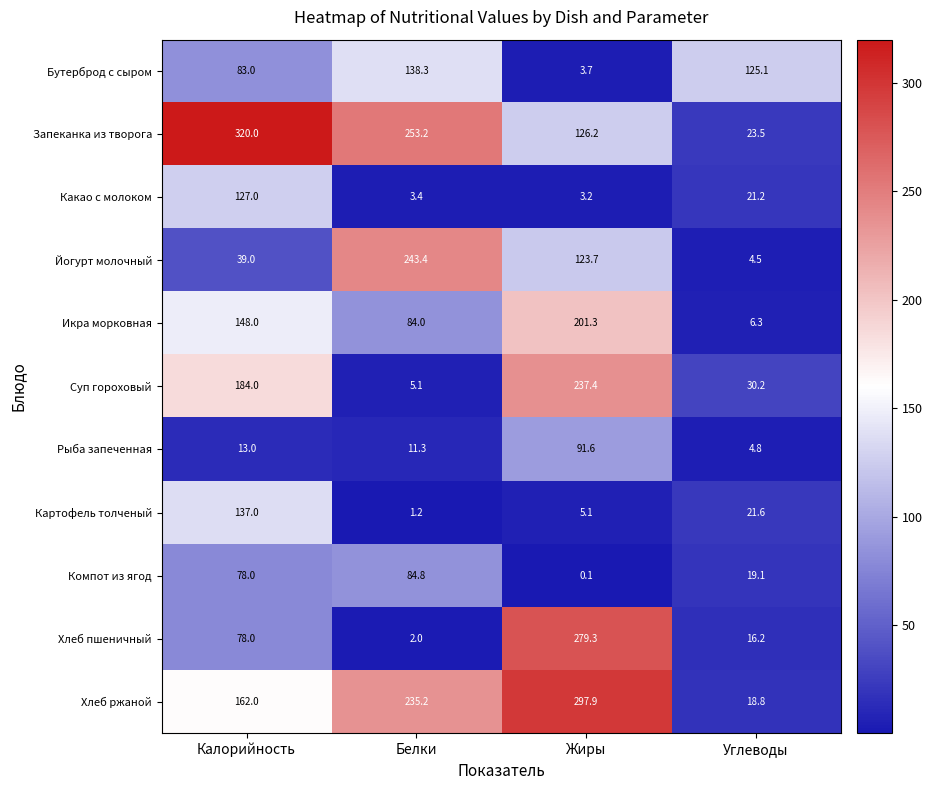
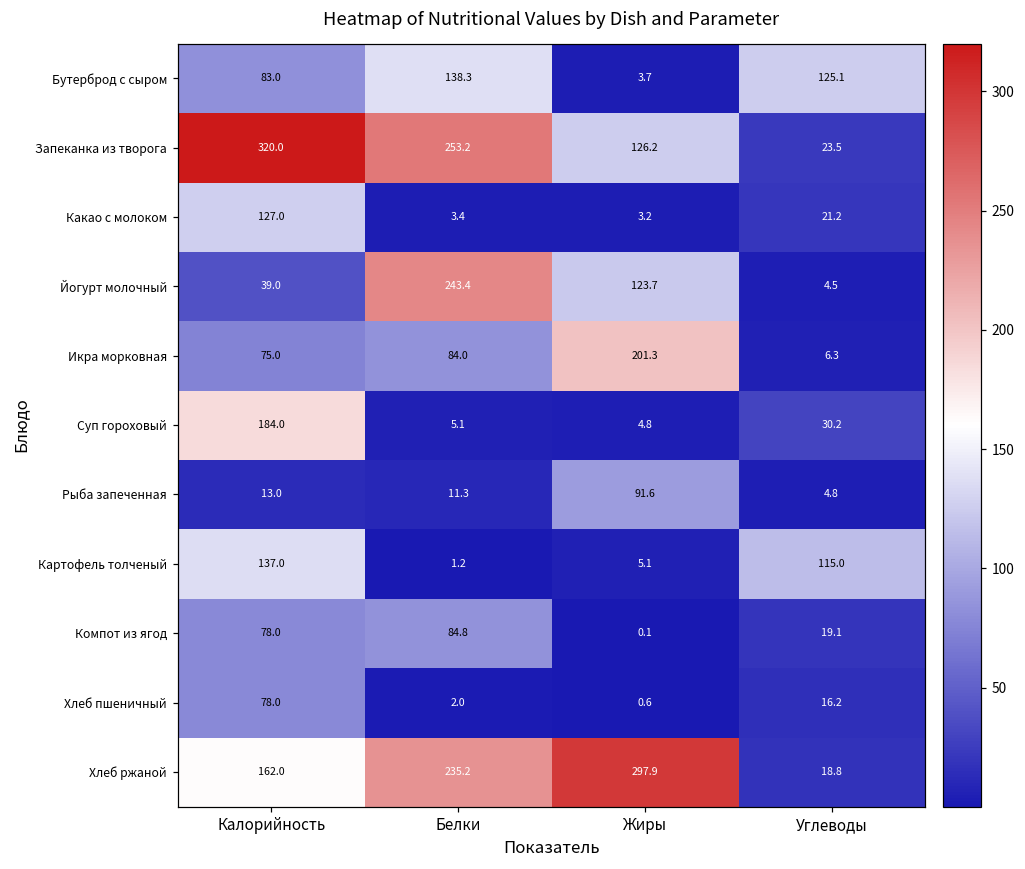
Икра морковная, Калорийность: 148.0 -> 75.0
Суп гороховый, Жиры: 237.4 -> 4.8
Картофель толченый, Углеводы: 21.6 -> 115.0
Хлеб пшеничный, Жиры: 279.3 -> 0.6
